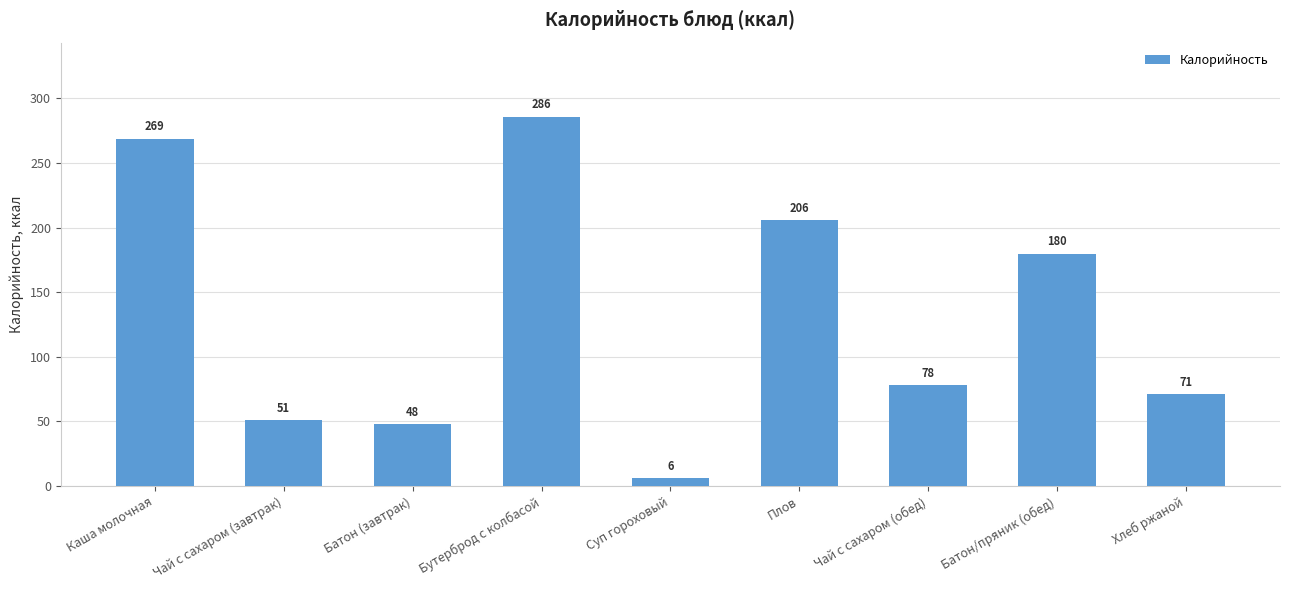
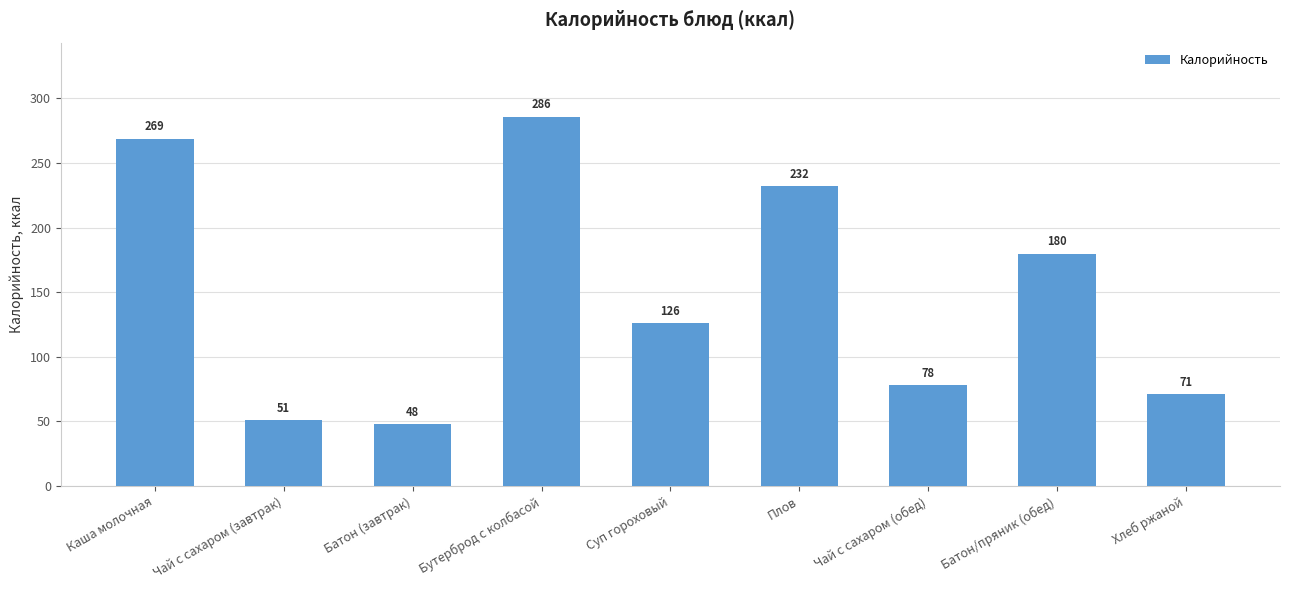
Суп гороховый: 6 -> 126
Плов: 206 -> 232
